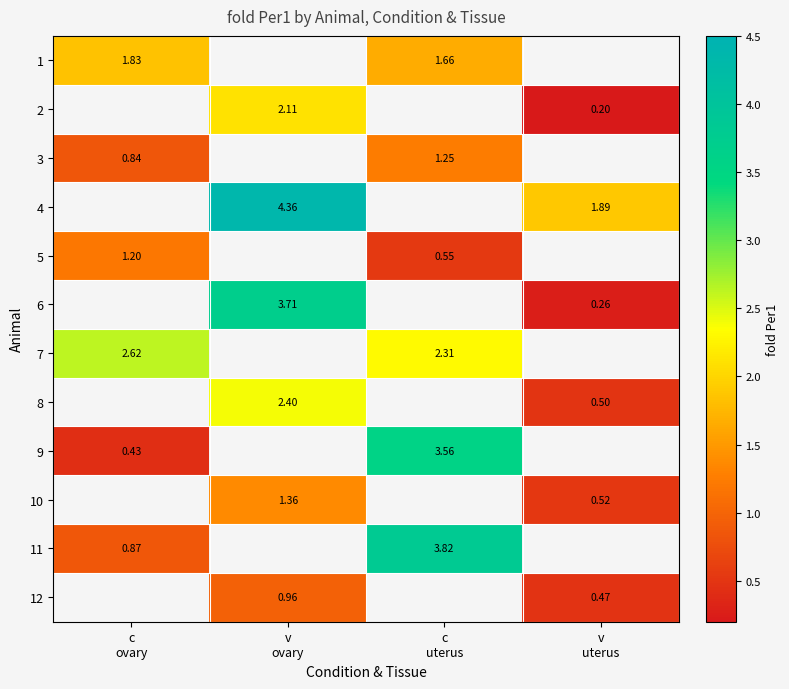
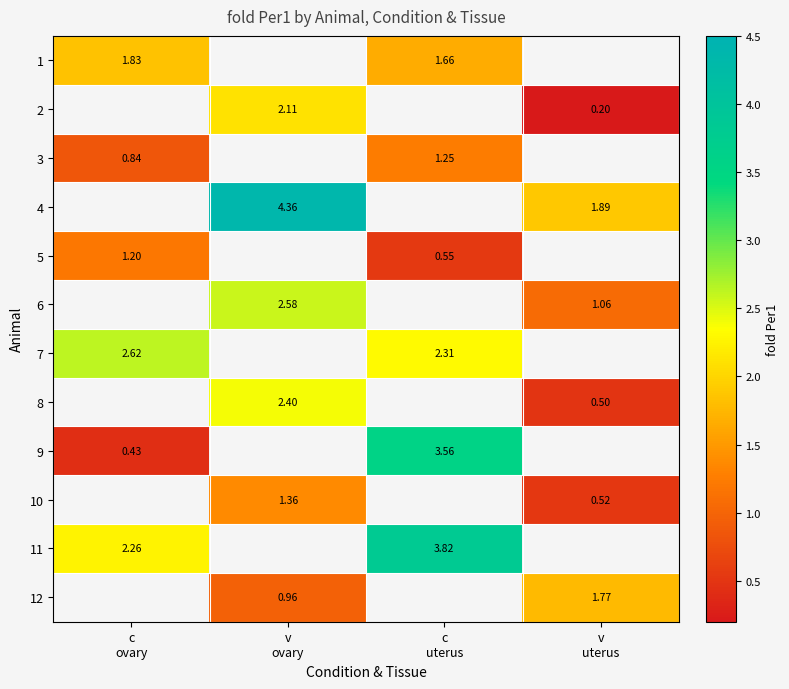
6, v ovary: 3.71 -> 2.58
6, v uterus: 0.26 -> 1.06
11, c ovary: 0.87 -> 2.26
12, v uterus: 0.47 -> 1.77
